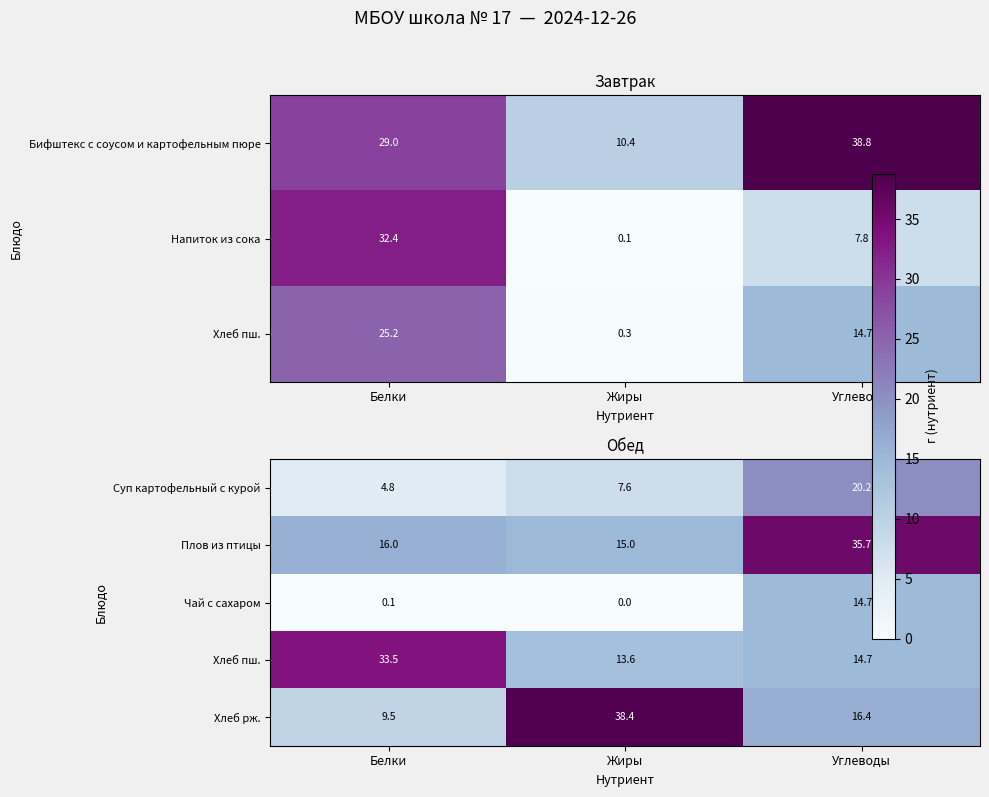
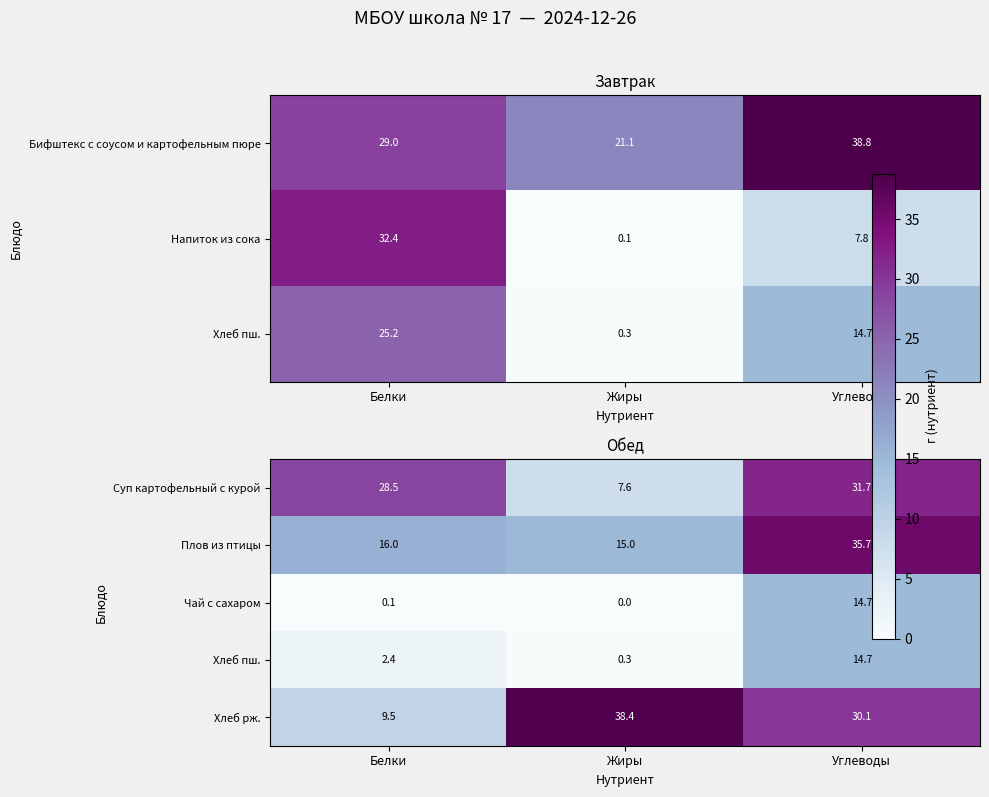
Завтрак, Бифштекс с соусом и картофельным пюре, Жиры: 10.4 -> 21.1
Обед, Суп картофельный с курой, Белки: 4.8 -> 28.5
Обед, Суп картофельный с курой, Углеводы: 20.2 -> 31.7
Обед, Хлеб пш., Белки: 33.5 -> 2.4
Обед, Хлеб пш., Жиры: 13.6 -> 0.3
Обед, Хлеб рж., Углеводы: 16.4 -> 30.1
